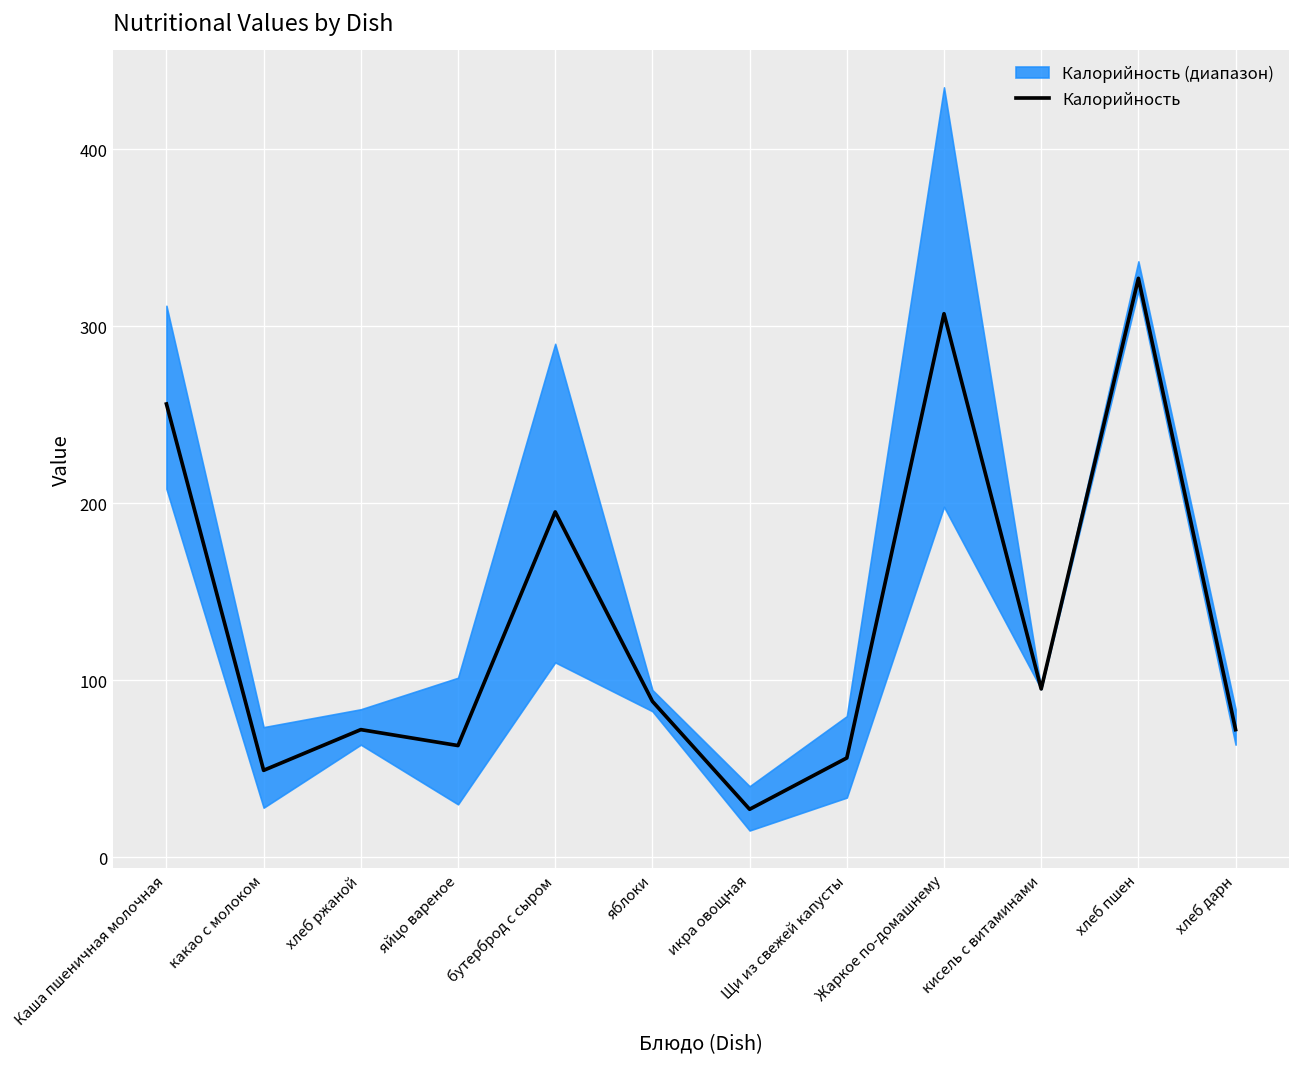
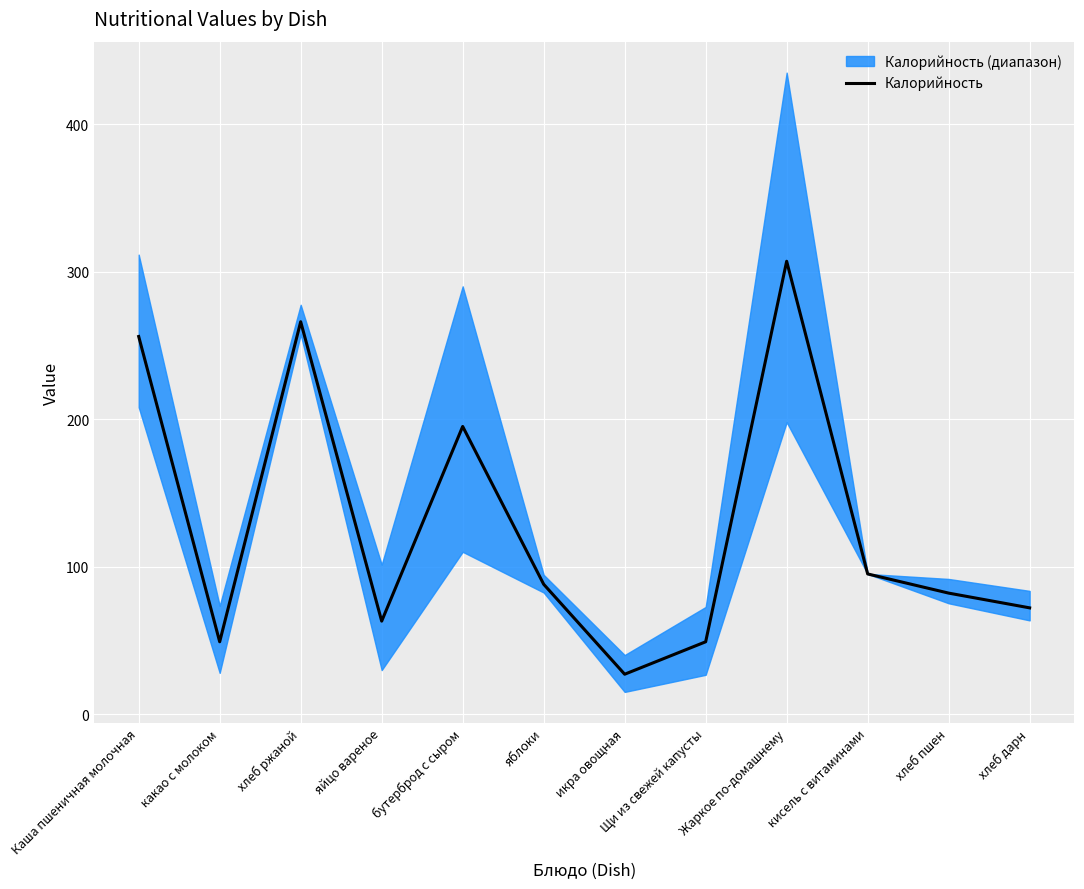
Калорийность, хлеб ржаной: 72 -> 266
Калорийность, Щи из свежей капусты: 56 -> 49
Калорийность, хлеб пшен: 327 -> 82
